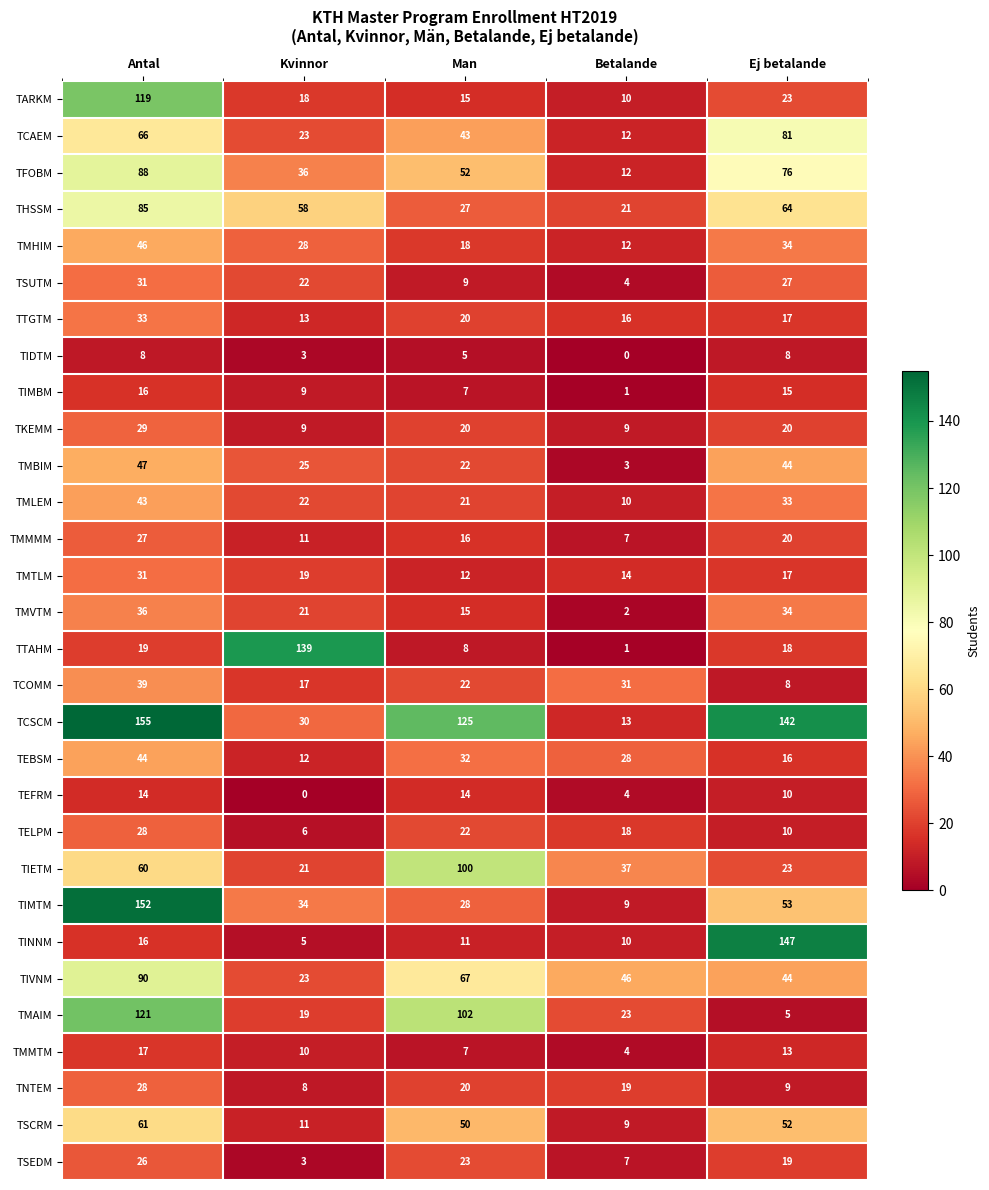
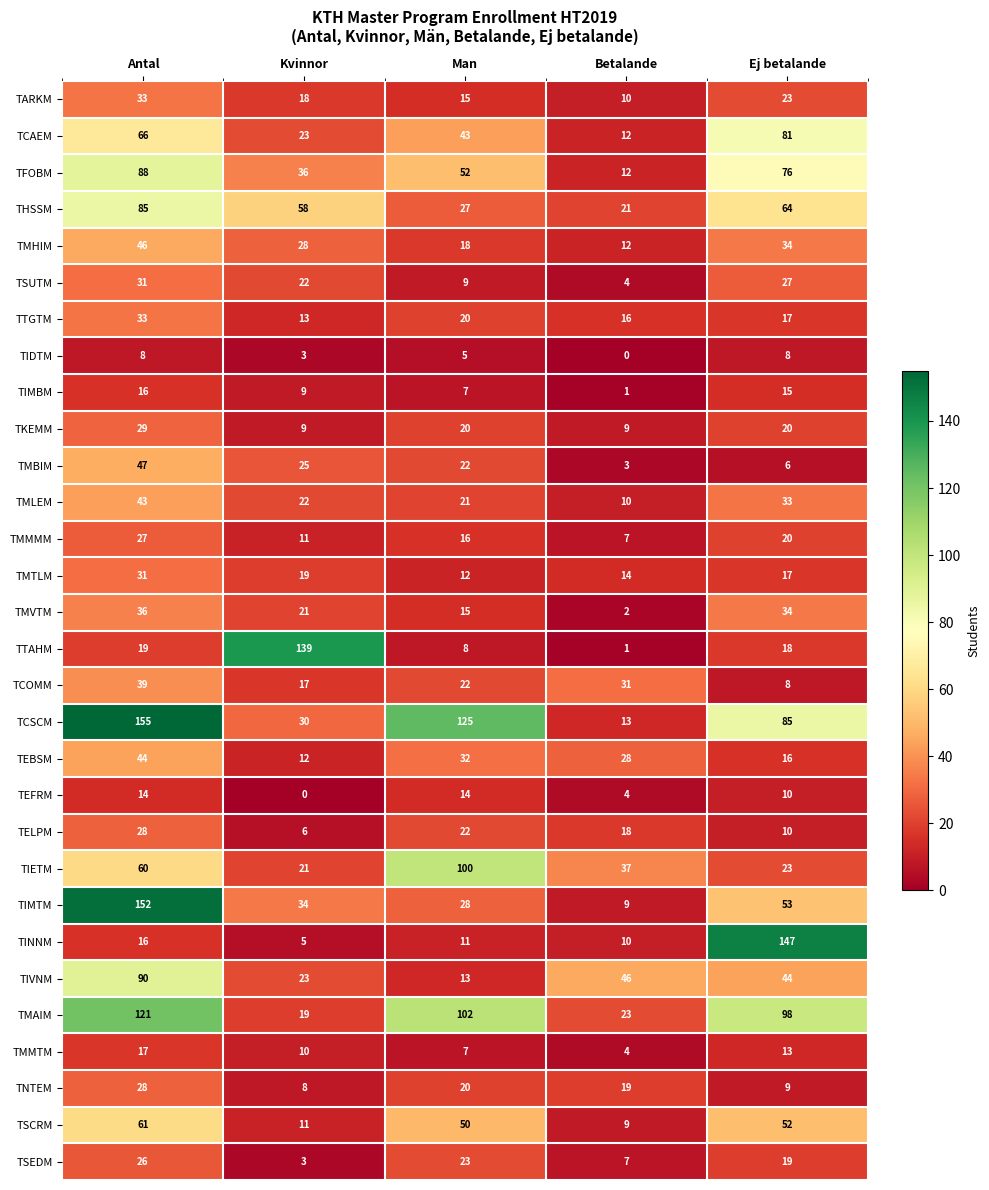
TARKM, Antal: 119 -> 33
TMBIM, Ej betalande: 44 -> 6
TCSCM, Ej betalande: 142 -> 85
TIVNM, Man: 67 -> 13
TMAIM, Ej betalande: 5 -> 98
